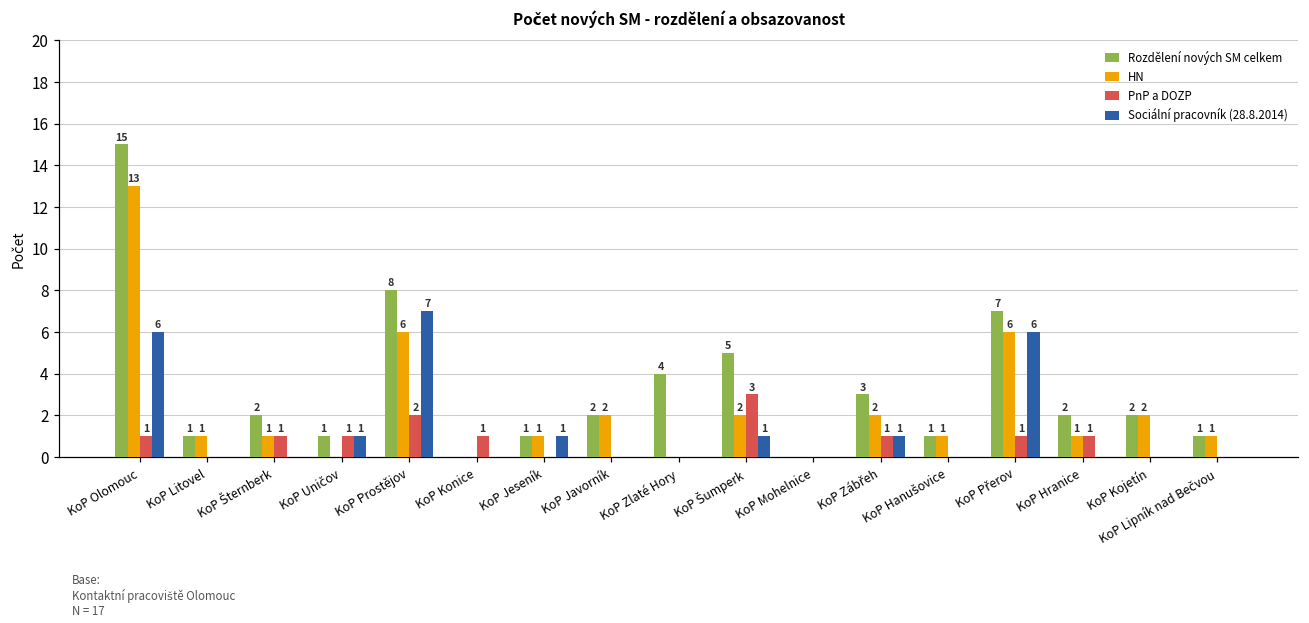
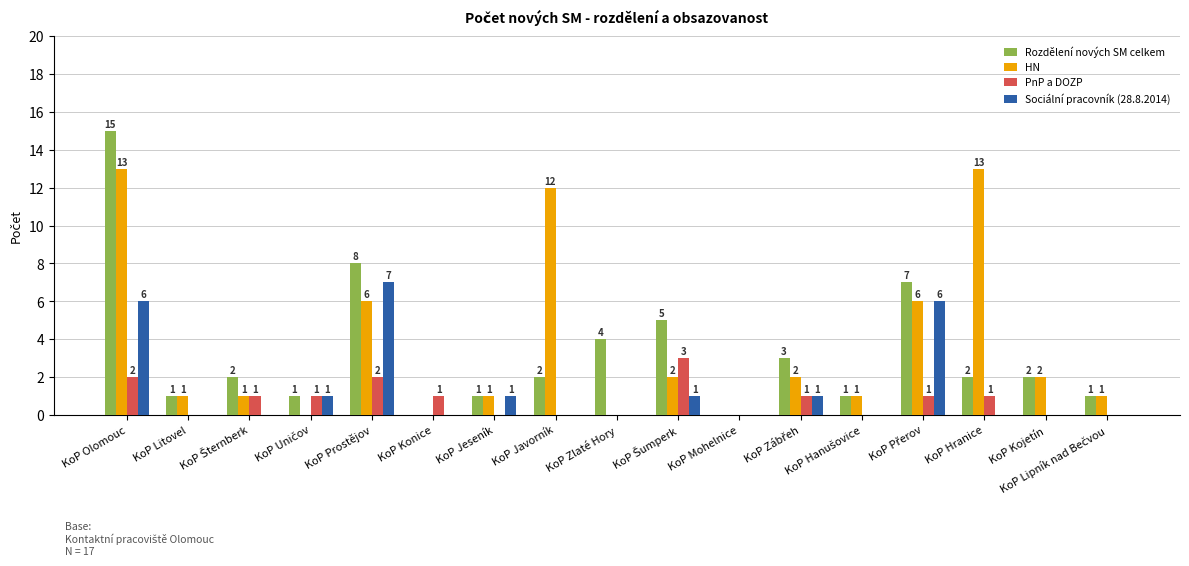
PnP a DOZP, KoP Olomouc: 1 -> 2
HN, KoP Javorník: 2 -> 12
HN, KoP Hranice: 1 -> 13
